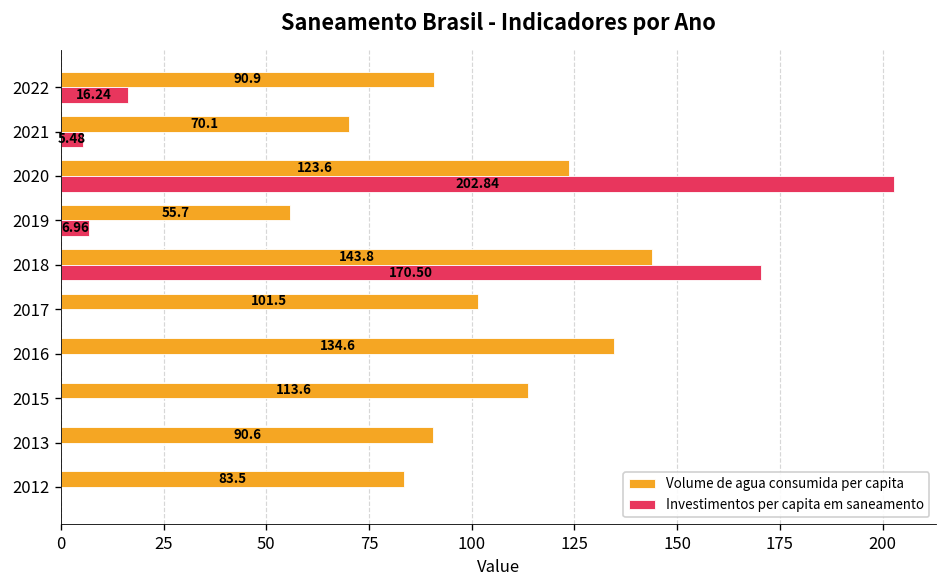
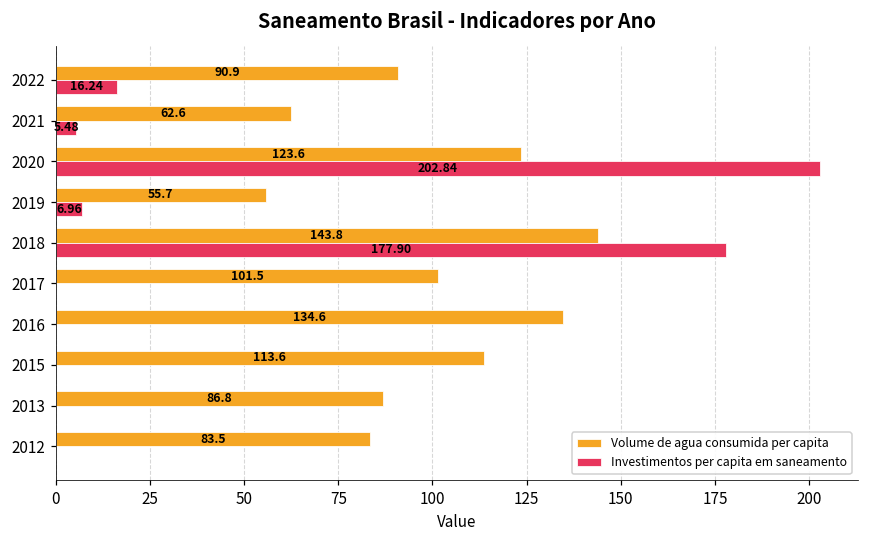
Volume de agua consumida per capita, 2021: 70.1 -> 62.6
Investimentos per capita em saneamento, 2018: 170.50 -> 177.90
Volume de agua consumida per capita, 2013: 90.6 -> 86.8
